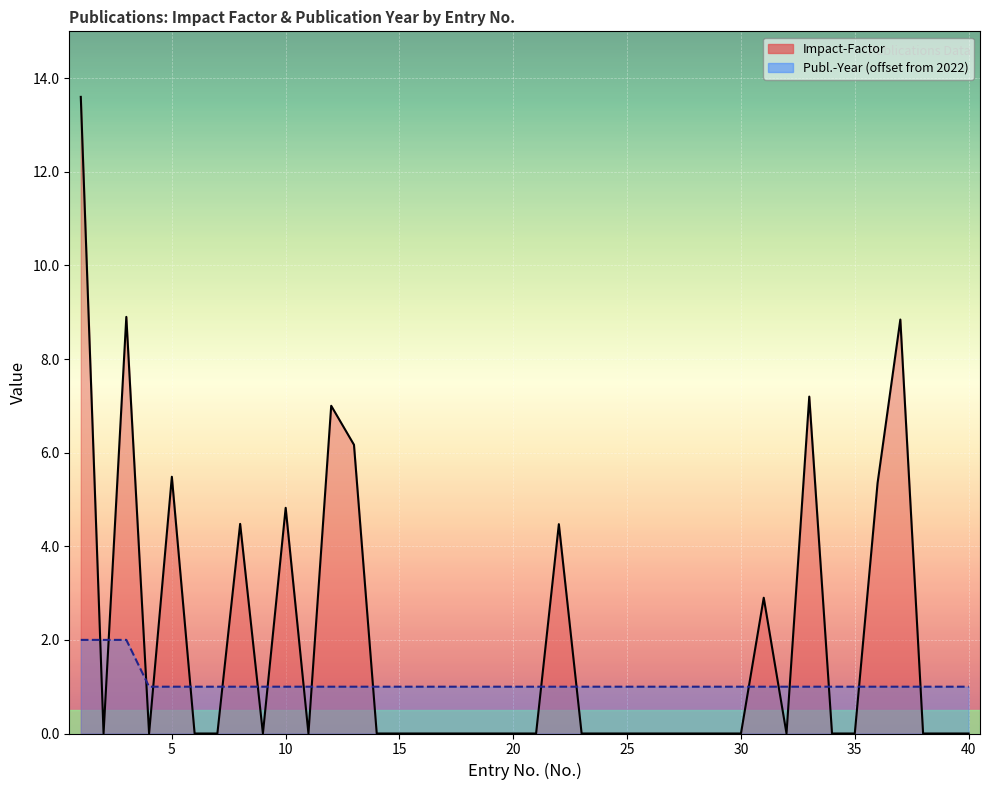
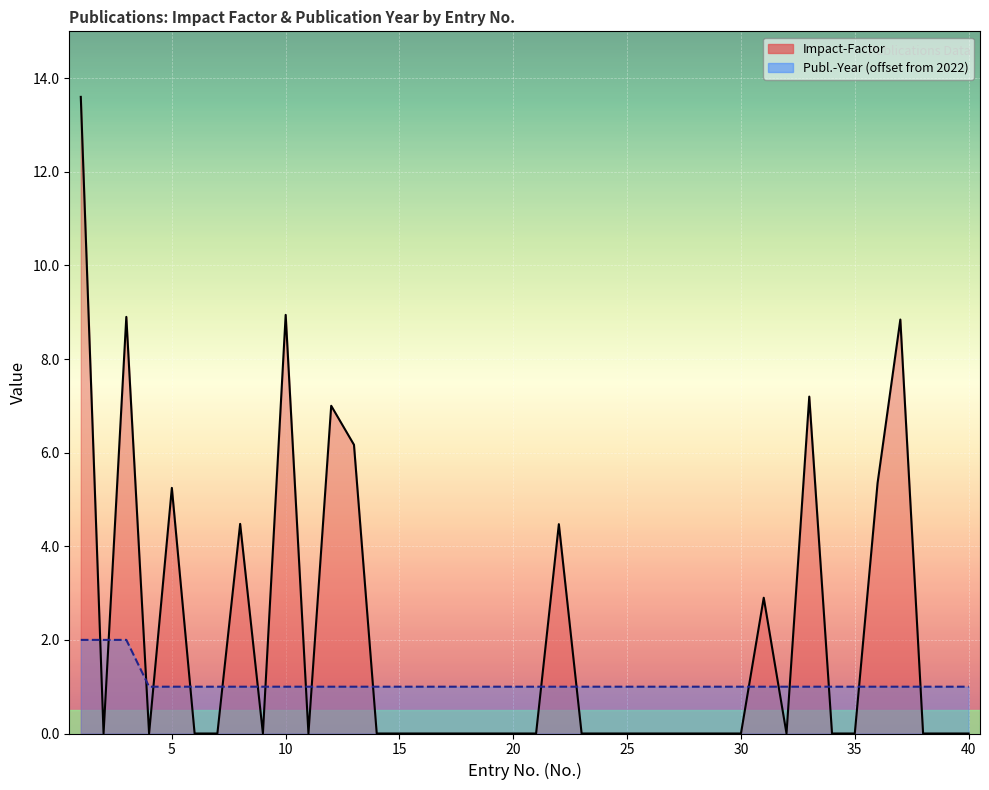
Impact-Factor, 5: 5.5 -> 5.2
Impact-Factor, 10: 4.8 -> 8.9
